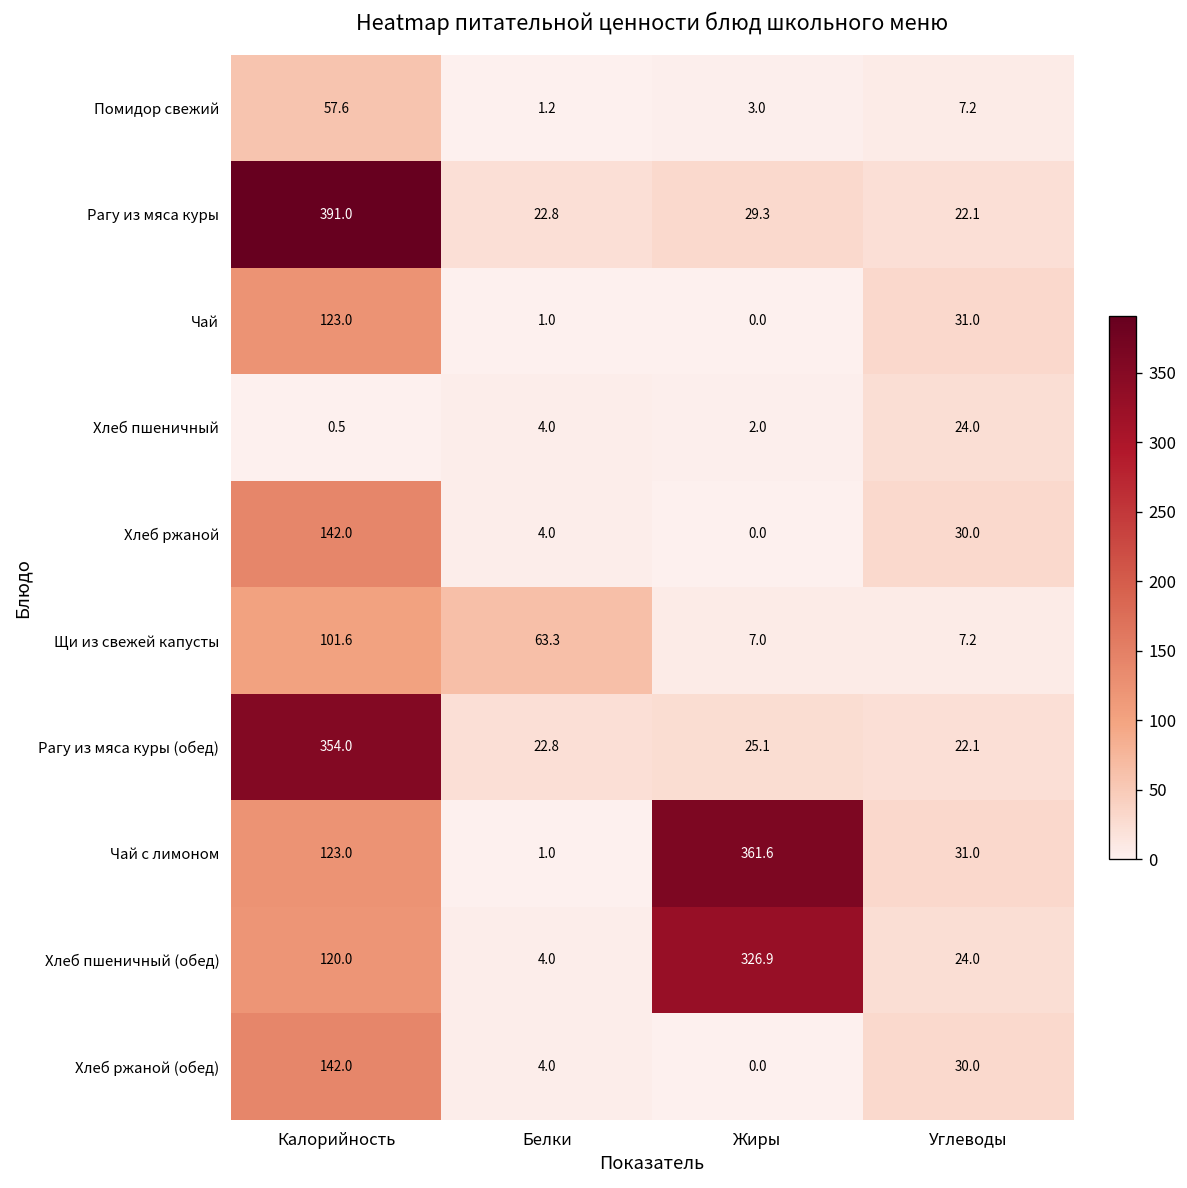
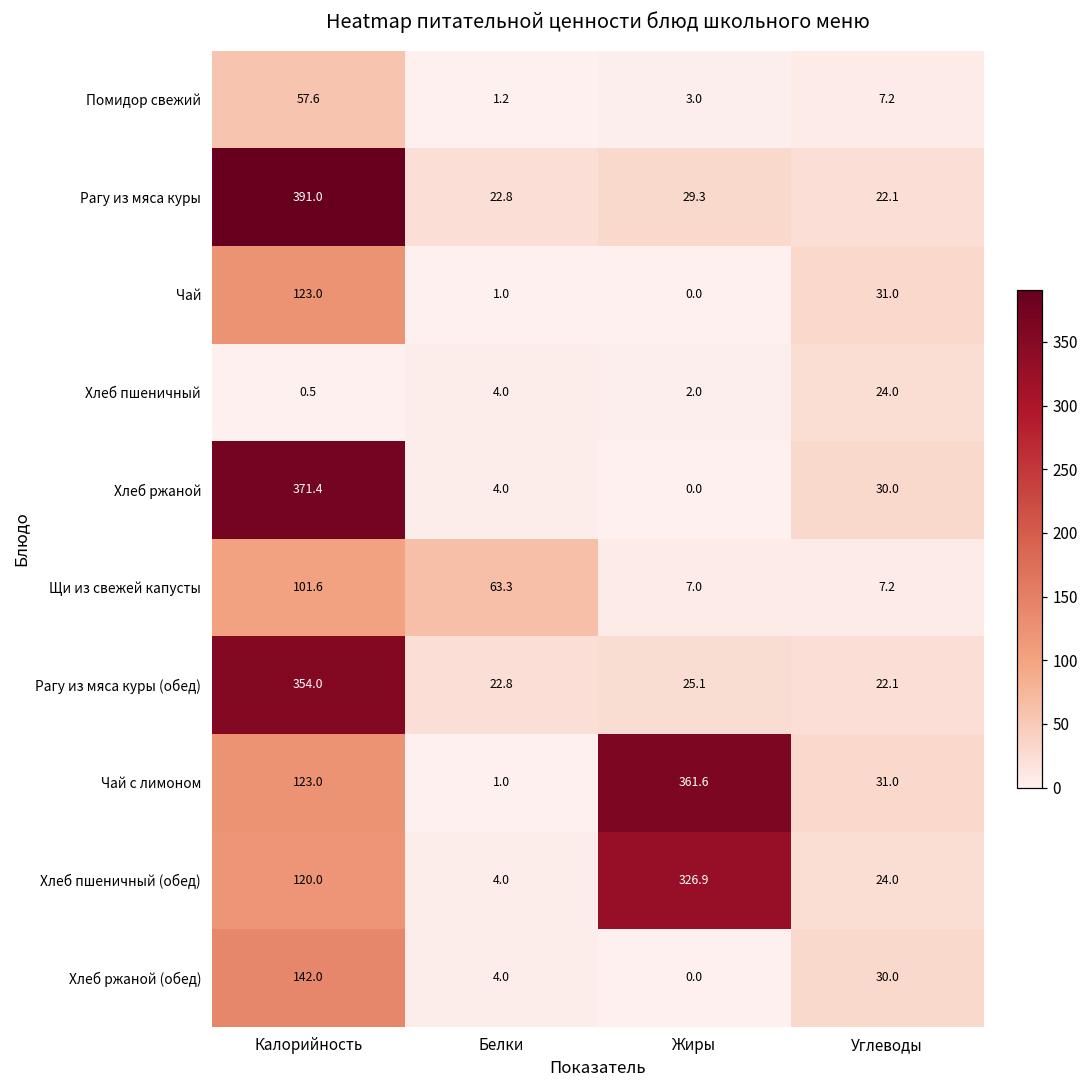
Хлеб ржаной, Калорийность: 142.0 -> 371.4
